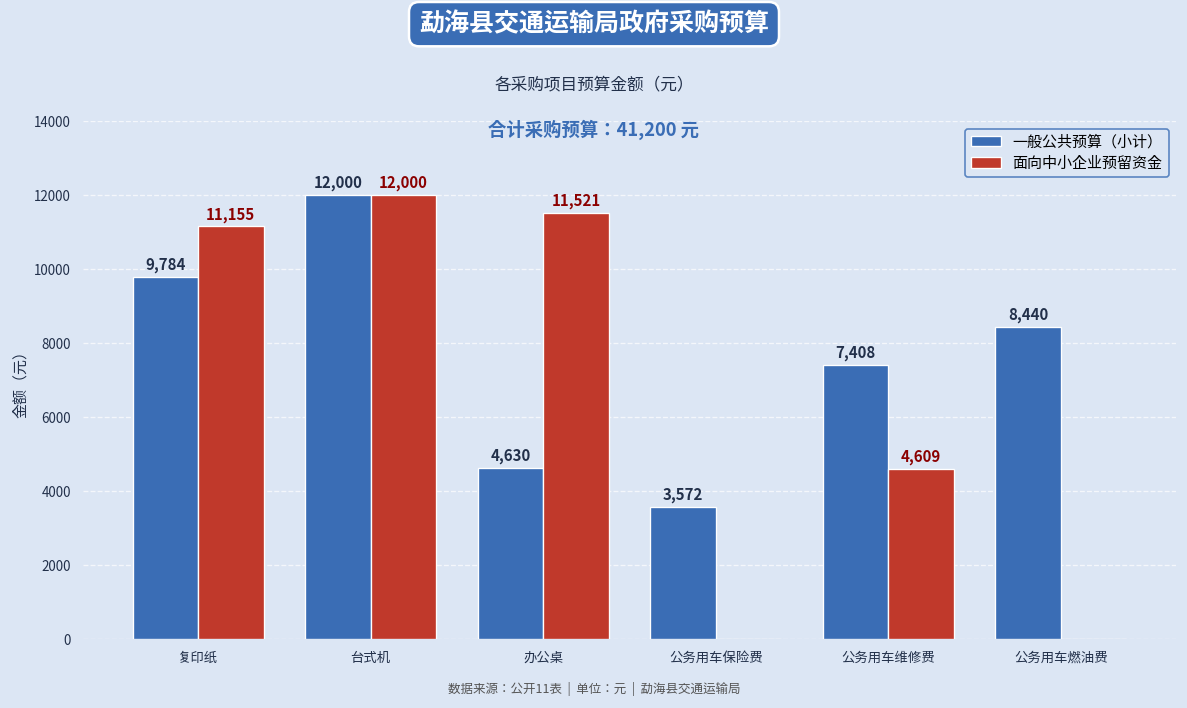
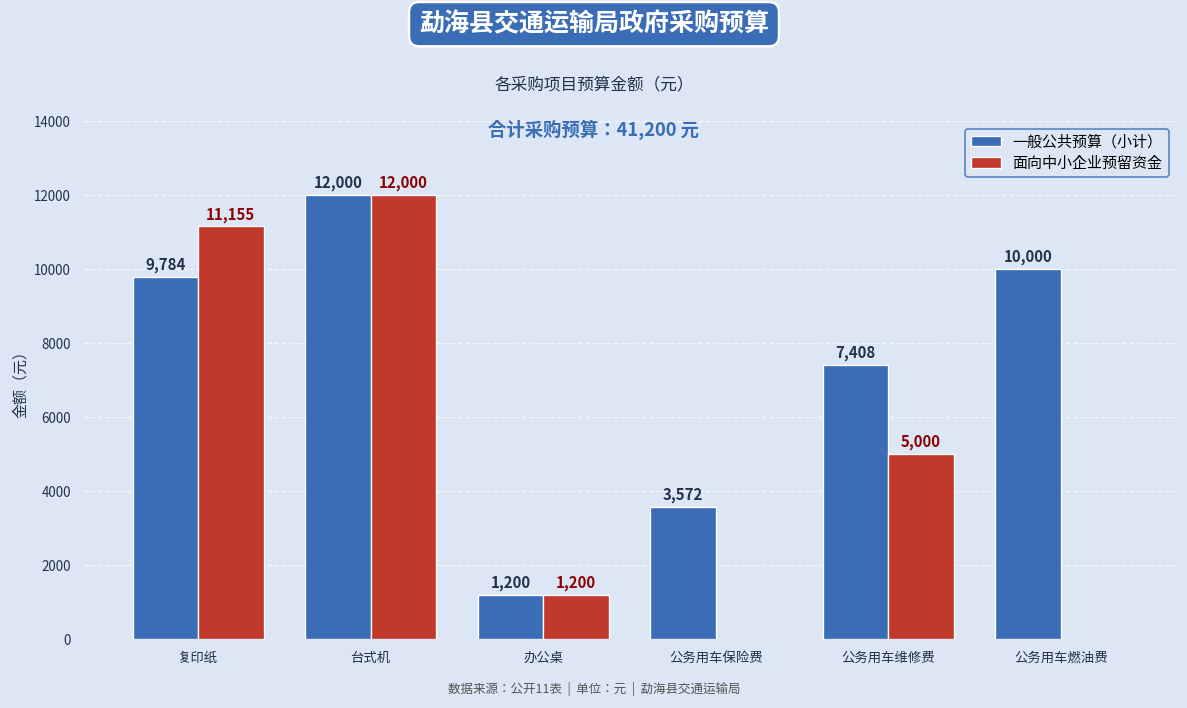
一般公共预算（小计）, 办公桌: 4,630 -> 1,200
面向中小企业预留资金, 办公桌: 11,521 -> 1,200
面向中小企业预留资金, 公务用车维修费: 4,609 -> 5,000
一般公共预算（小计）, 公务用车燃油费: 8,440 -> 10,000
